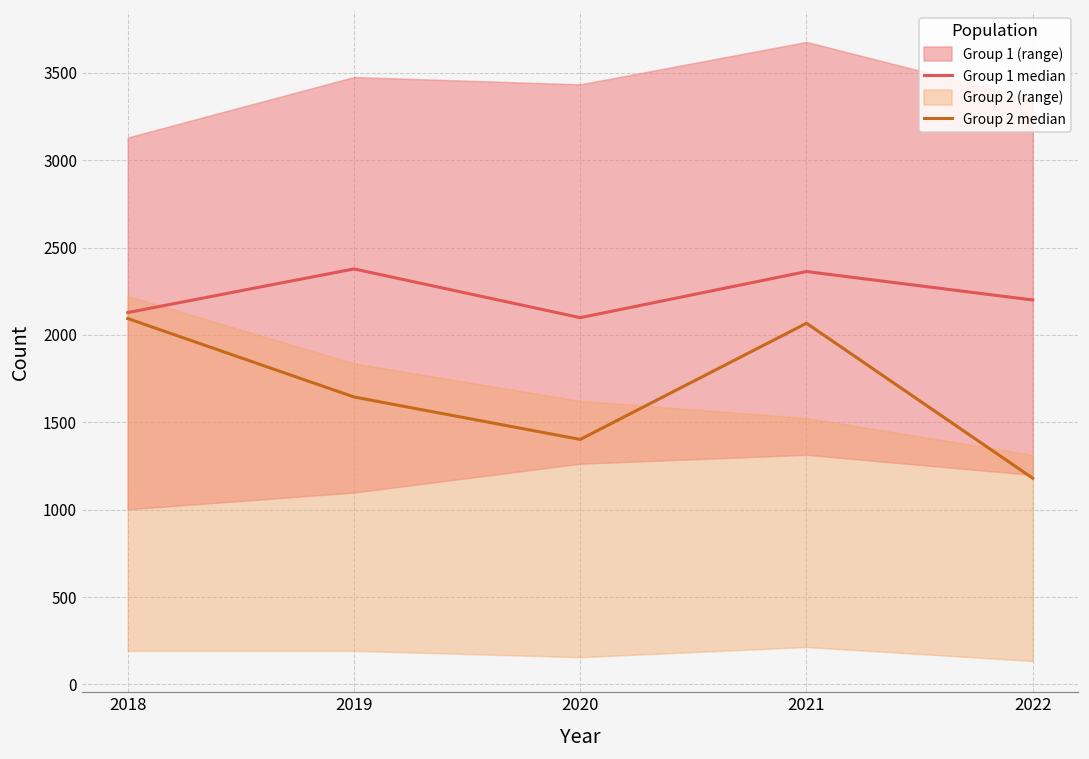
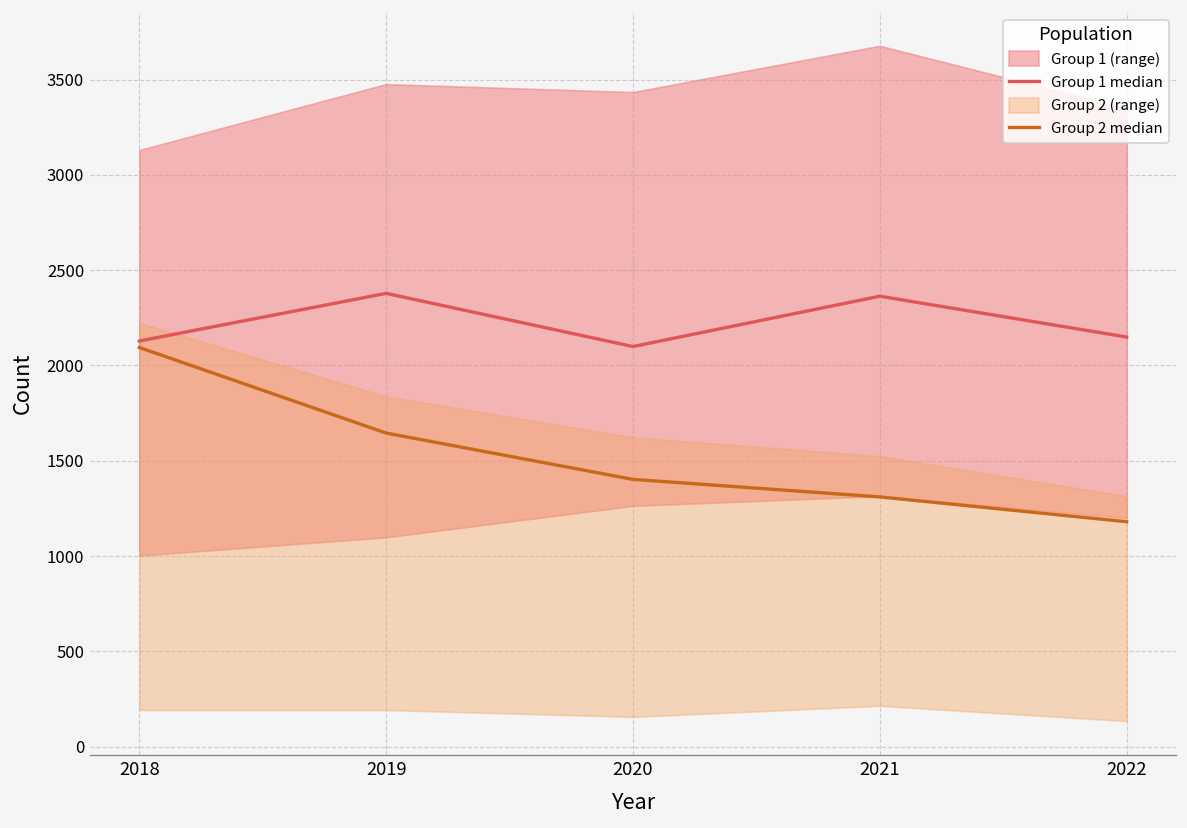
Group 2 median, 2021: 2070 -> 1310
Group 1 median, 2022: 2200 -> 2150
